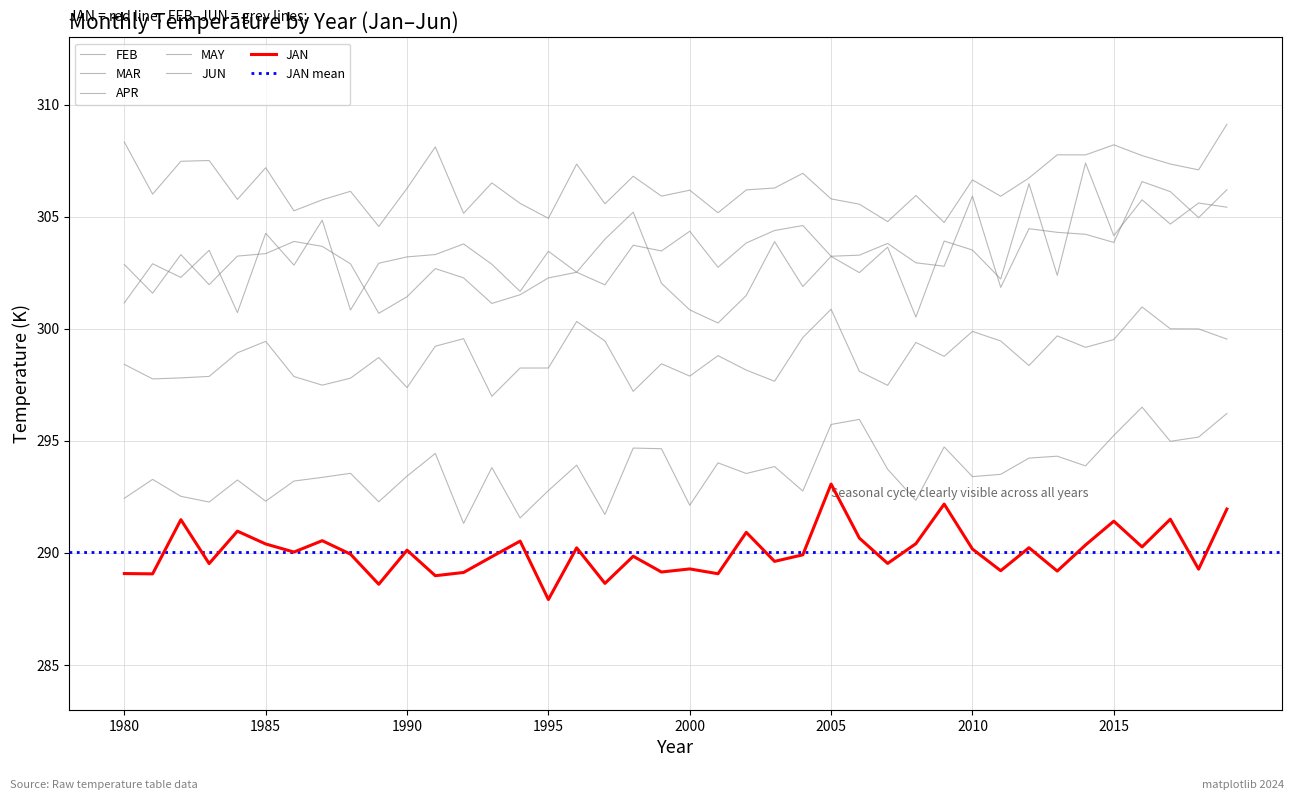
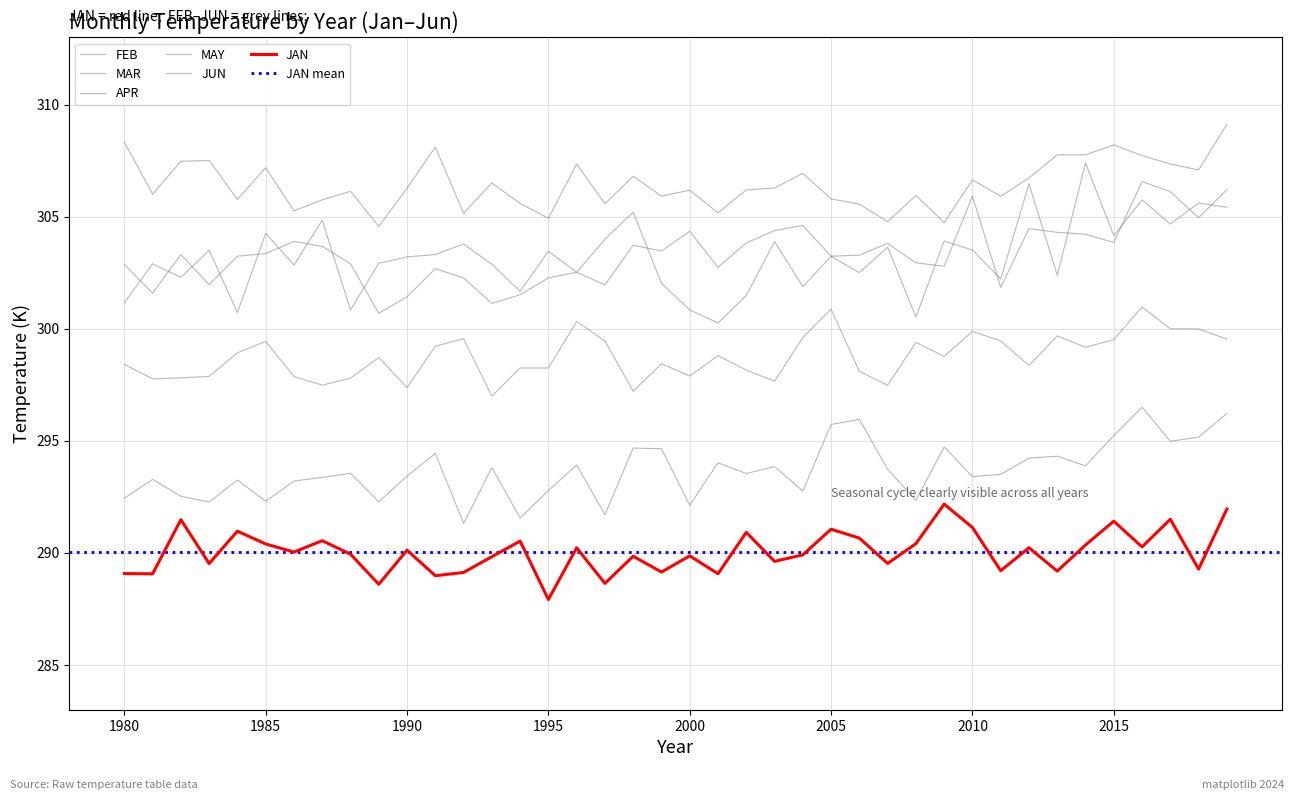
JAN, 2000: 289.3 -> 289.9
JAN, 2005: 293.1 -> 291.1
JAN, 2010: 290.2 -> 291.1
